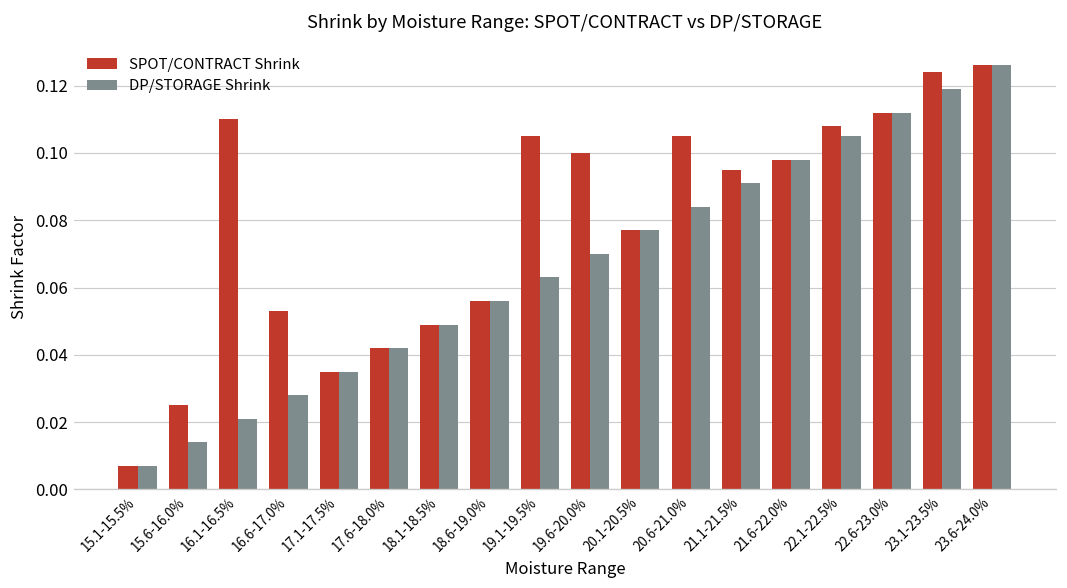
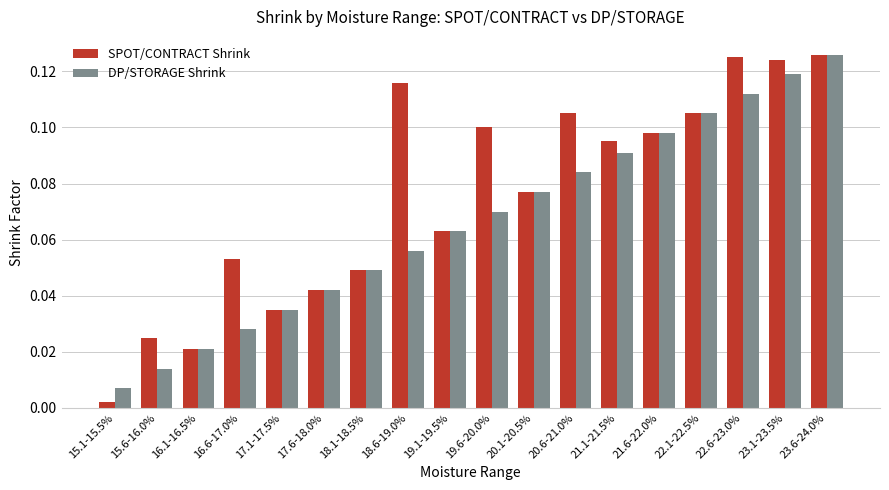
SPOT/CONTRACT Shrink, 15.1-15.5%: 0.007 -> 0.002
SPOT/CONTRACT Shrink, 16.1-16.5%: 0.110 -> 0.021
SPOT/CONTRACT Shrink, 18.6-19.0%: 0.056 -> 0.116
SPOT/CONTRACT Shrink, 19.1-19.5%: 0.105 -> 0.063
SPOT/CONTRACT Shrink, 22.1-22.5%: 0.108 -> 0.105
SPOT/CONTRACT Shrink, 22.6-23.0%: 0.112 -> 0.125
